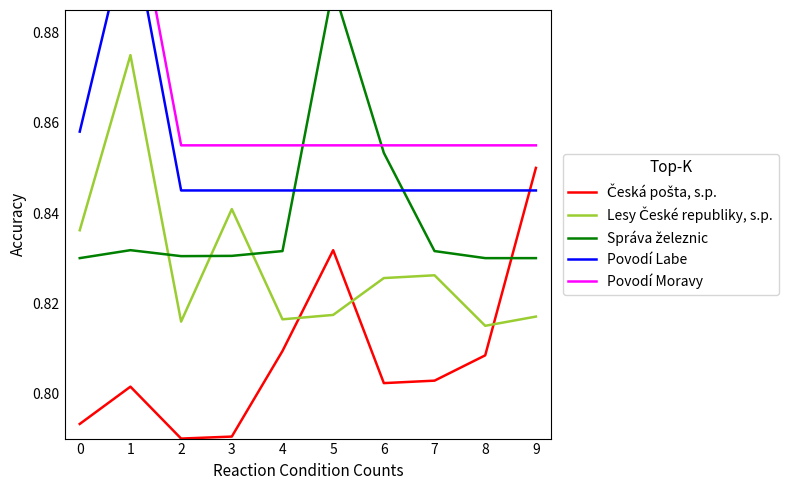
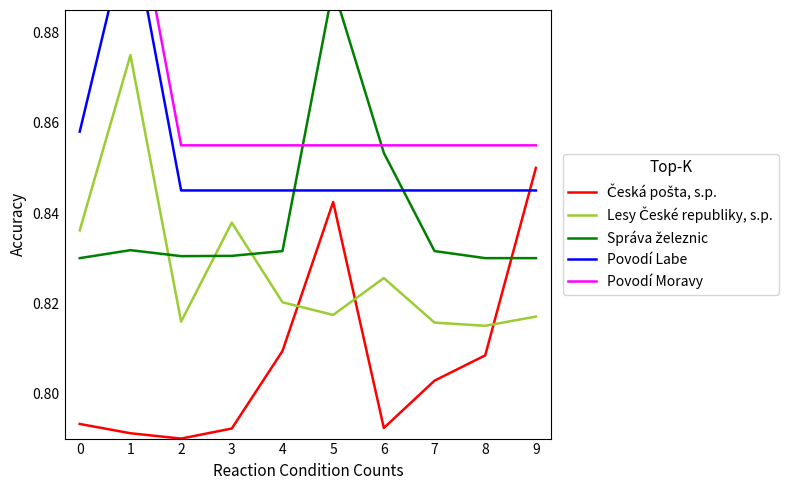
Česká pošta, s.p., 1: 0.802 -> 0.791
Česká pošta, s.p., 3: 0.790 -> 0.792
Lesy České republiky, s.p., 3: 0.841 -> 0.838
Lesy České republiky, s.p., 4: 0.816 -> 0.820
Česká pošta, s.p., 5: 0.832 -> 0.842
Česká pošta, s.p., 6: 0.802 -> 0.792
Lesy České republiky, s.p., 7: 0.826 -> 0.816
